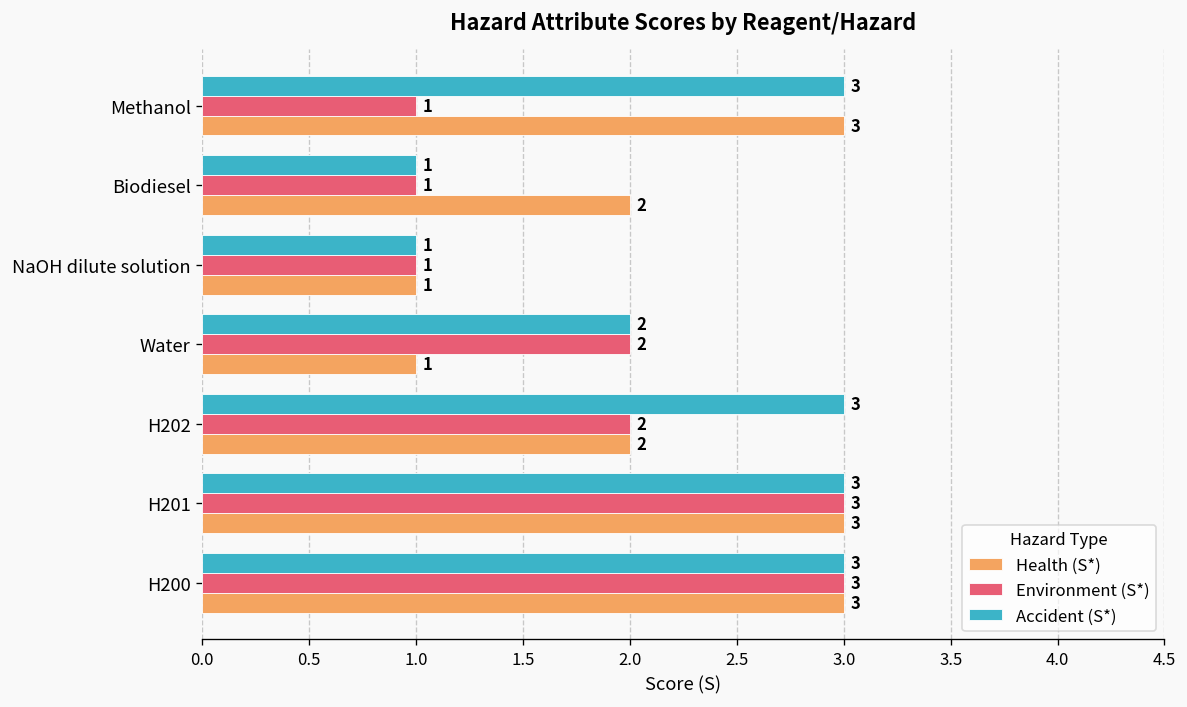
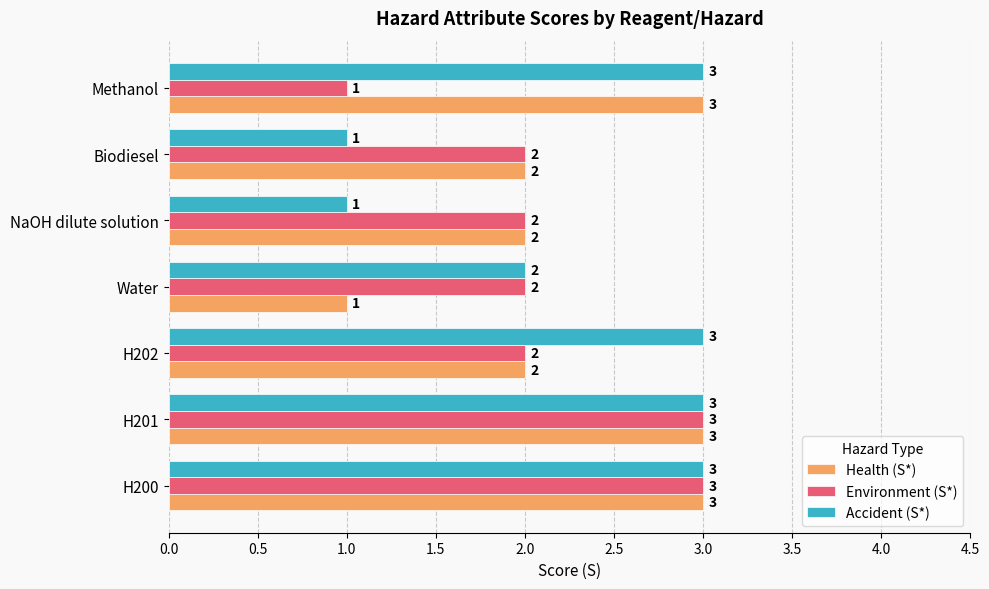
Environment (S*), Biodiesel: 1 -> 2
Environment (S*), NaOH dilute solution: 1 -> 2
Health (S*), NaOH dilute solution: 1 -> 2
